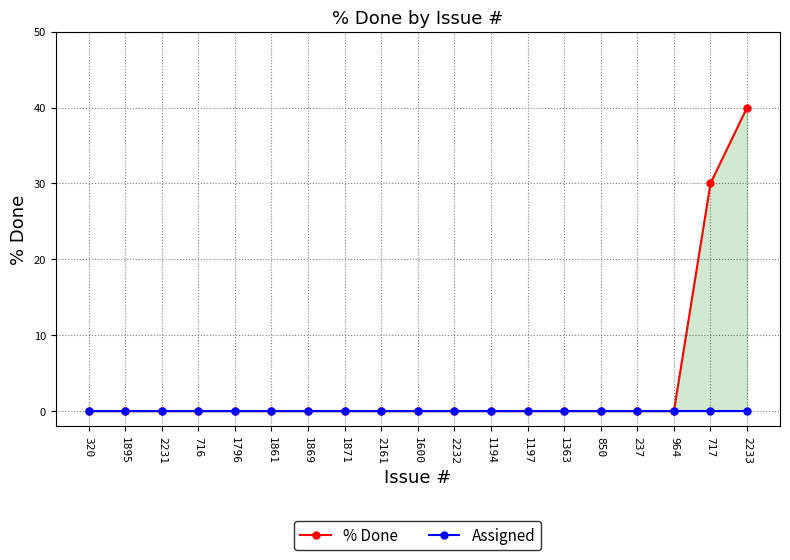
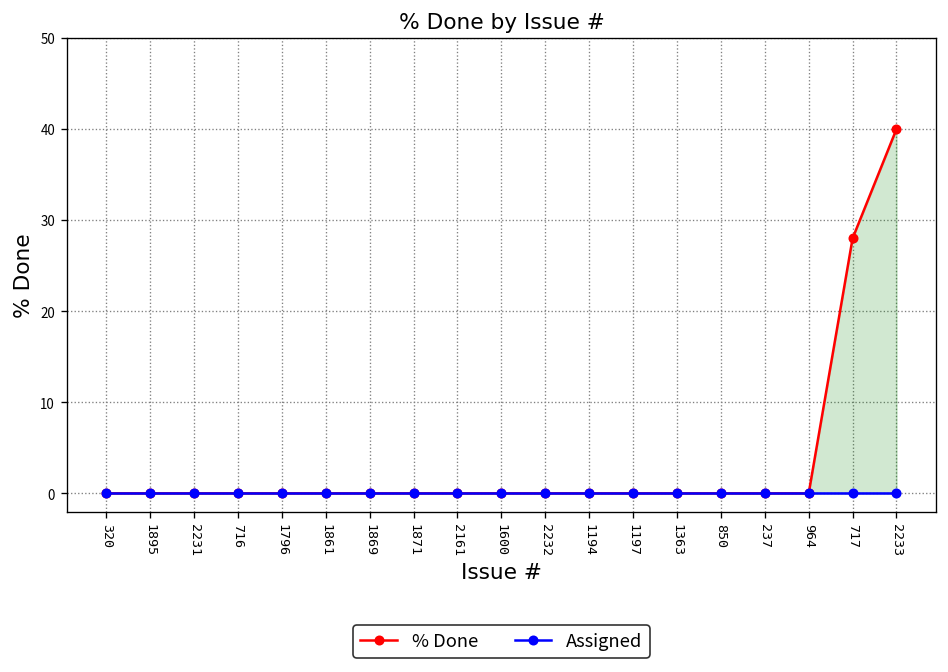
% Done, 717: 30 -> 28
